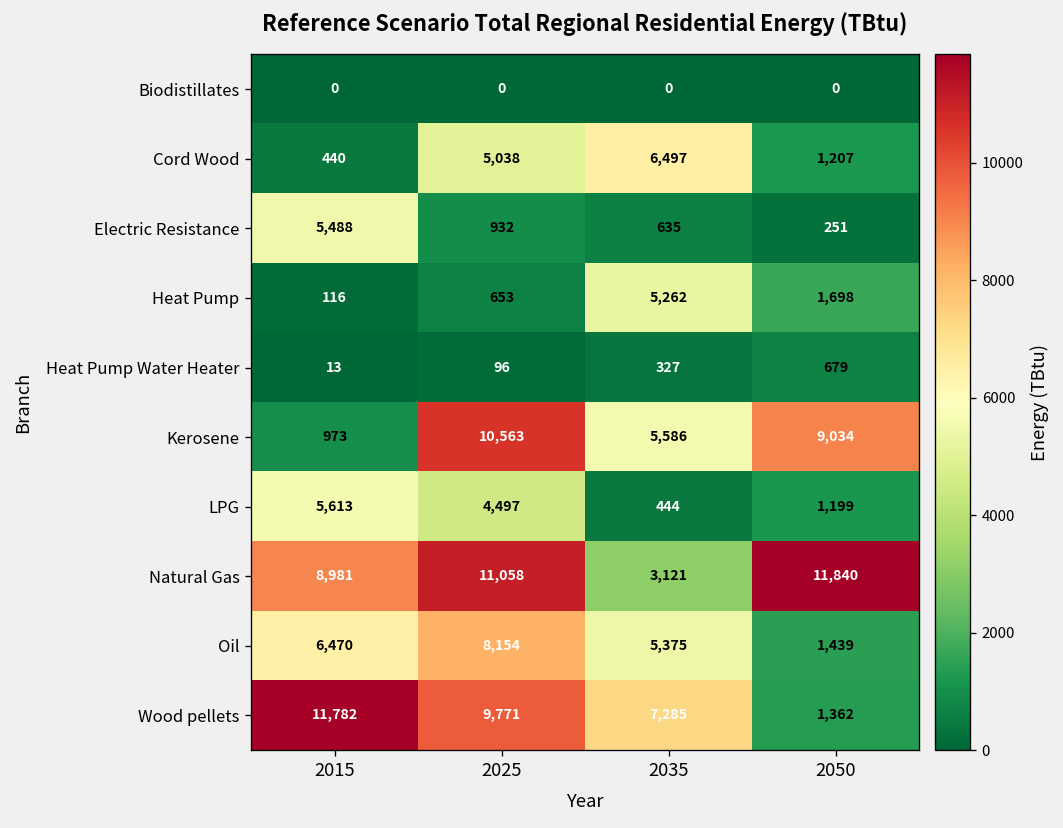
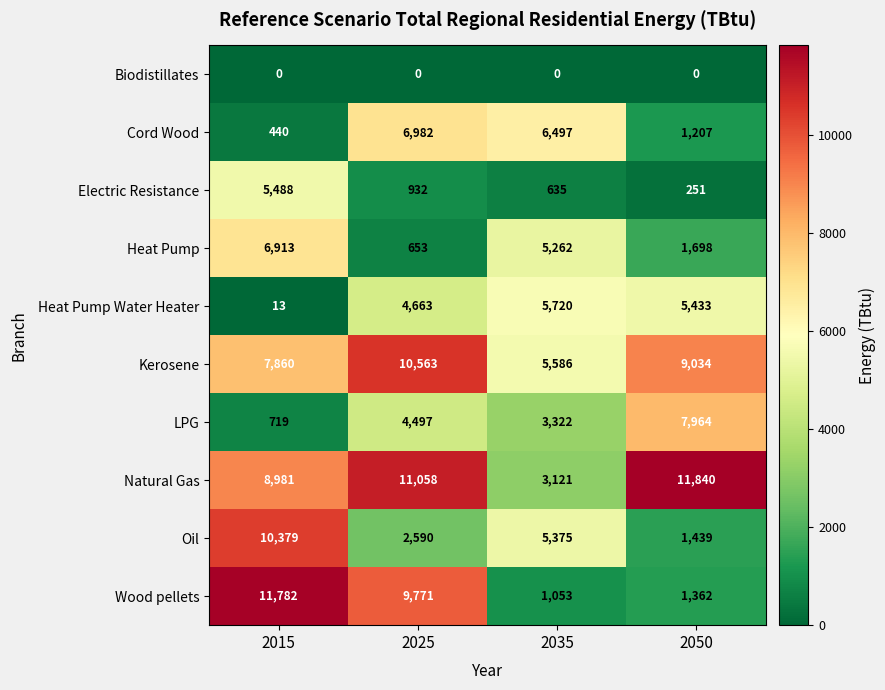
Cord Wood, 2025: 5,038 -> 6,982
Heat Pump, 2015: 116 -> 6,913
Heat Pump Water Heater, 2025: 96 -> 4,663
Heat Pump Water Heater, 2035: 327 -> 5,720
Heat Pump Water Heater, 2050: 679 -> 5,433
Kerosene, 2015: 973 -> 7,860
LPG, 2015: 5,613 -> 719
LPG, 2035: 444 -> 3,322
LPG, 2050: 1,199 -> 7,964
Oil, 2015: 6,470 -> 10,379
Oil, 2025: 8,154 -> 2,590
Wood pellets, 2035: 7,285 -> 1,053
